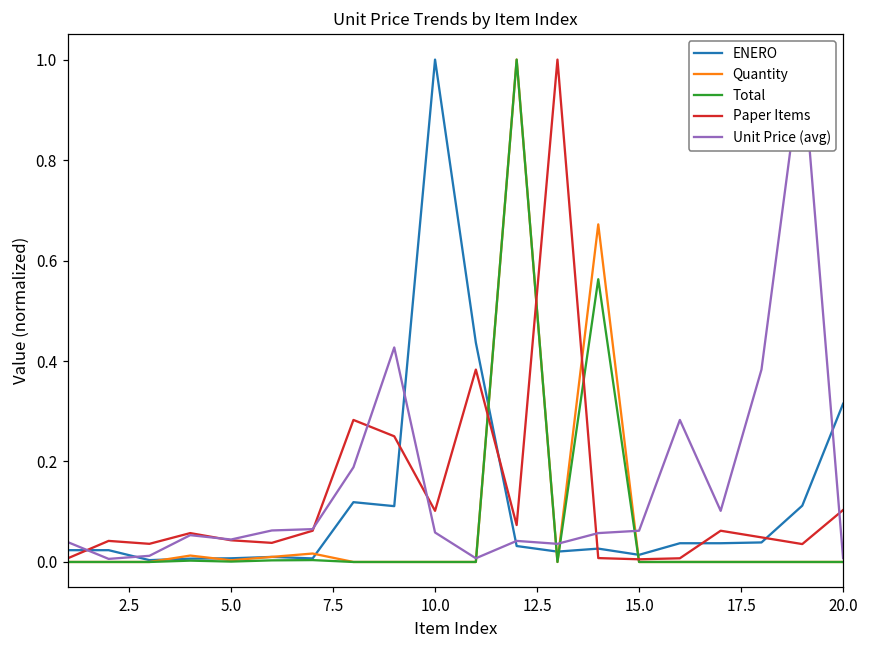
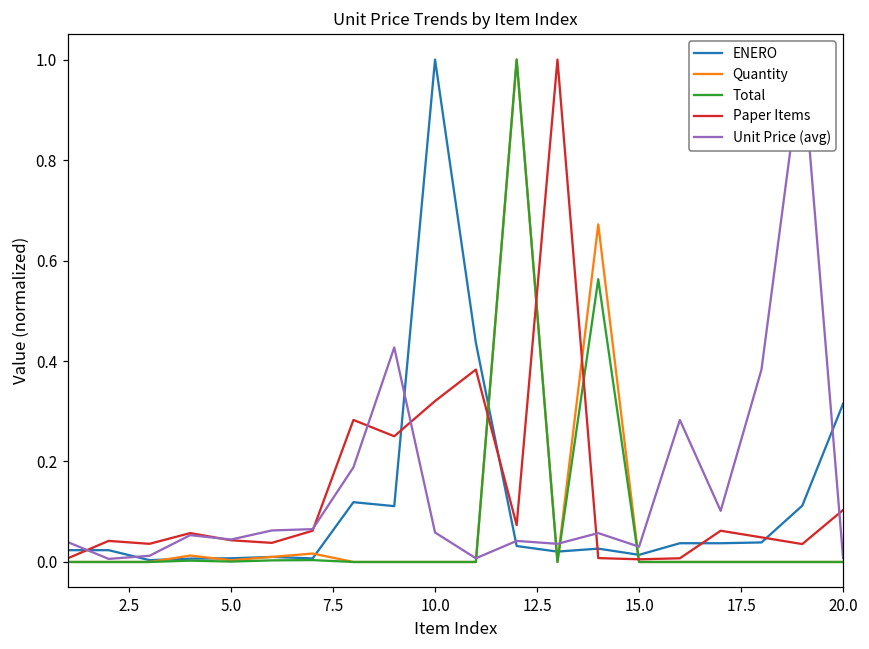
Paper Items, 10.0: 0.10 -> 0.32
Unit Price (avg), 15.0: 0.06 -> 0.03
